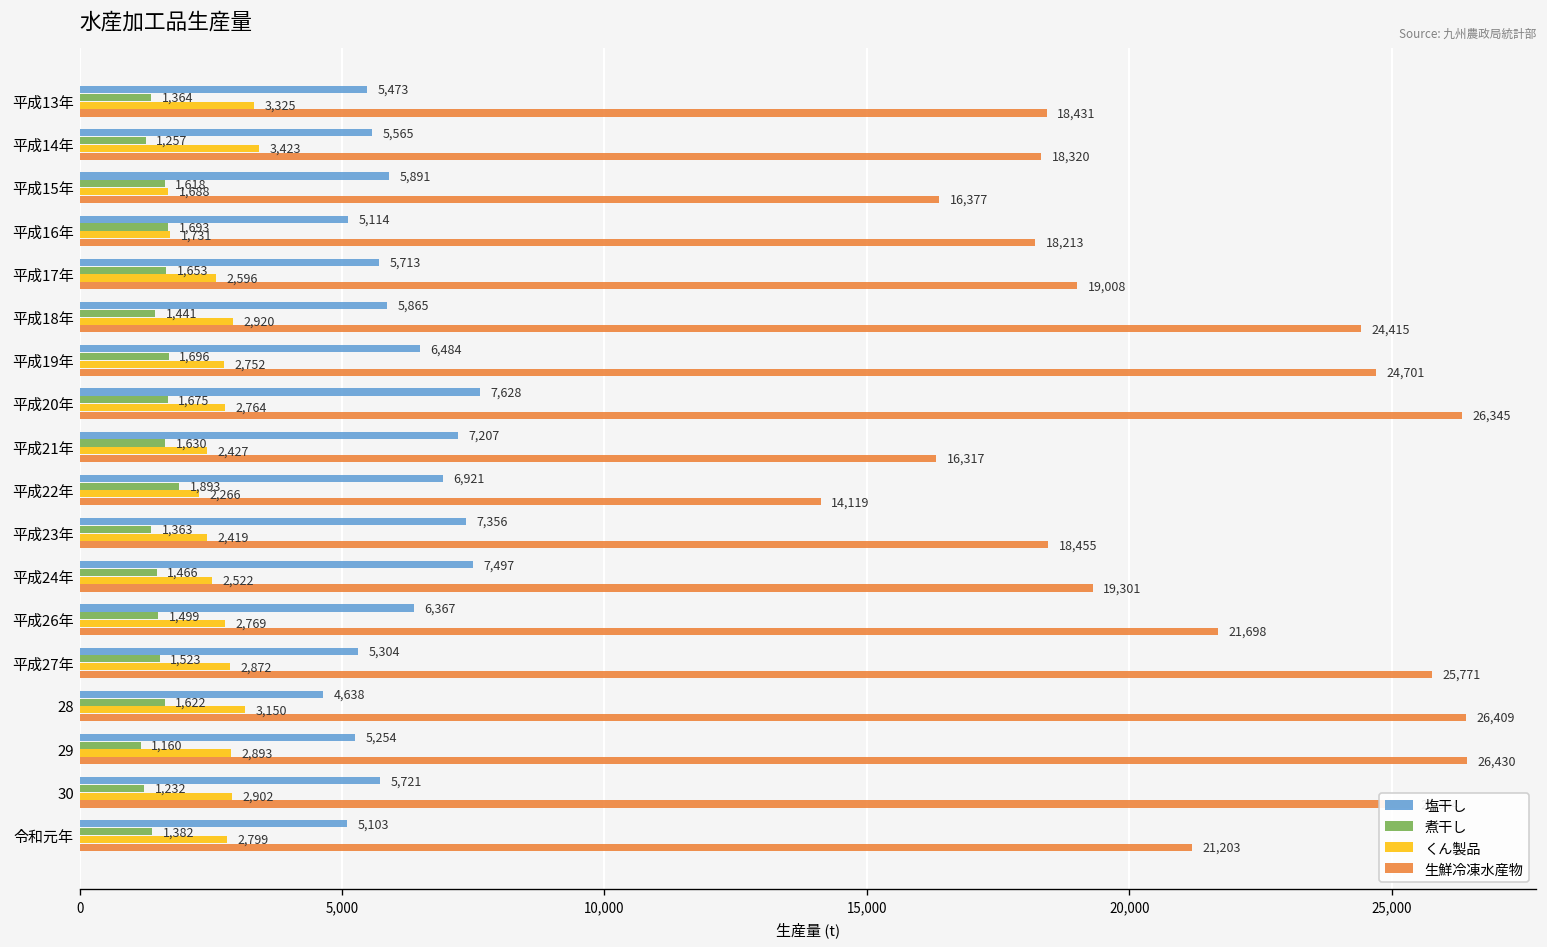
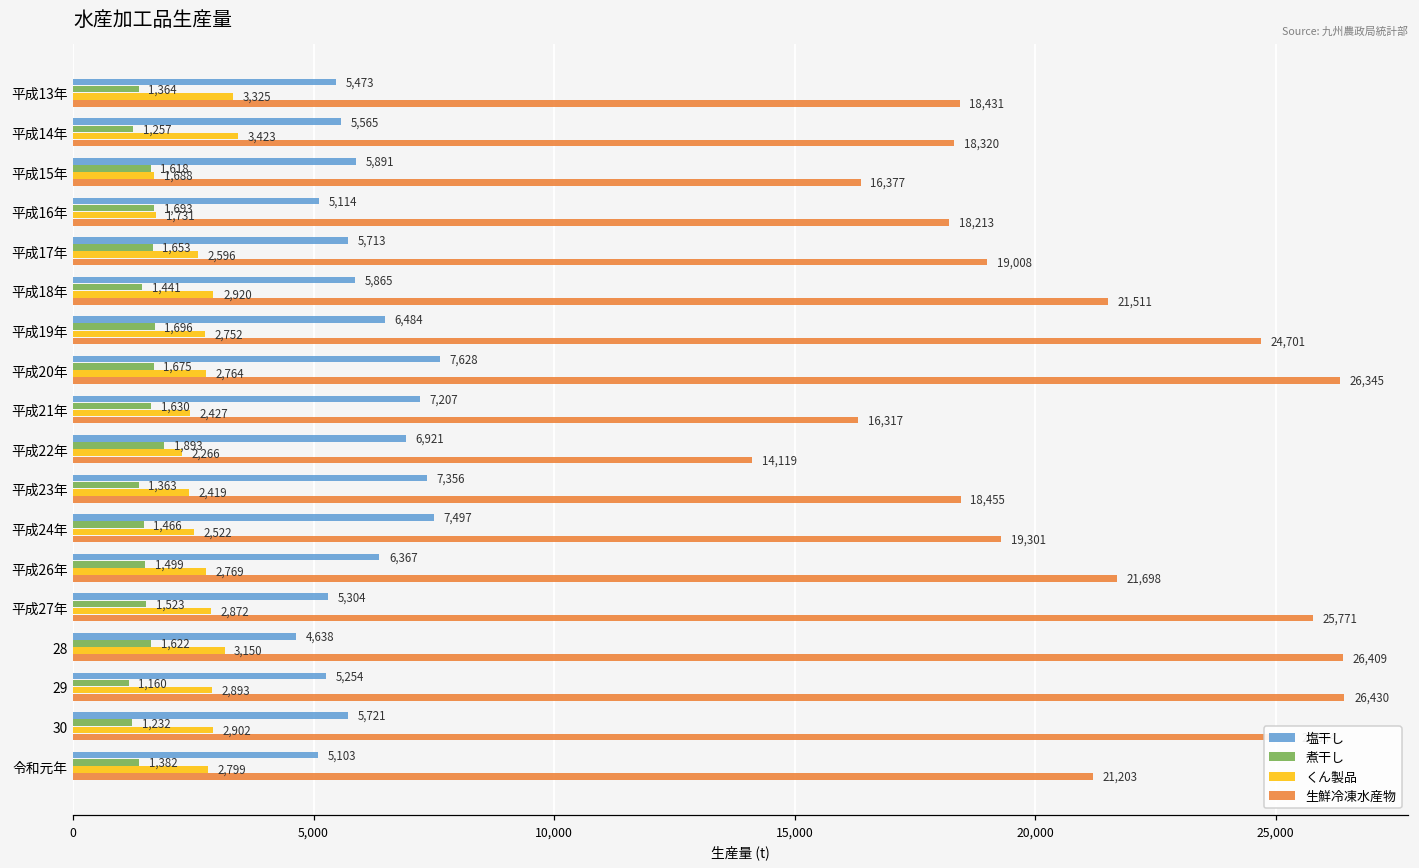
生鮮冷凍水産物, 平成18年: 24,415 -> 21,511
